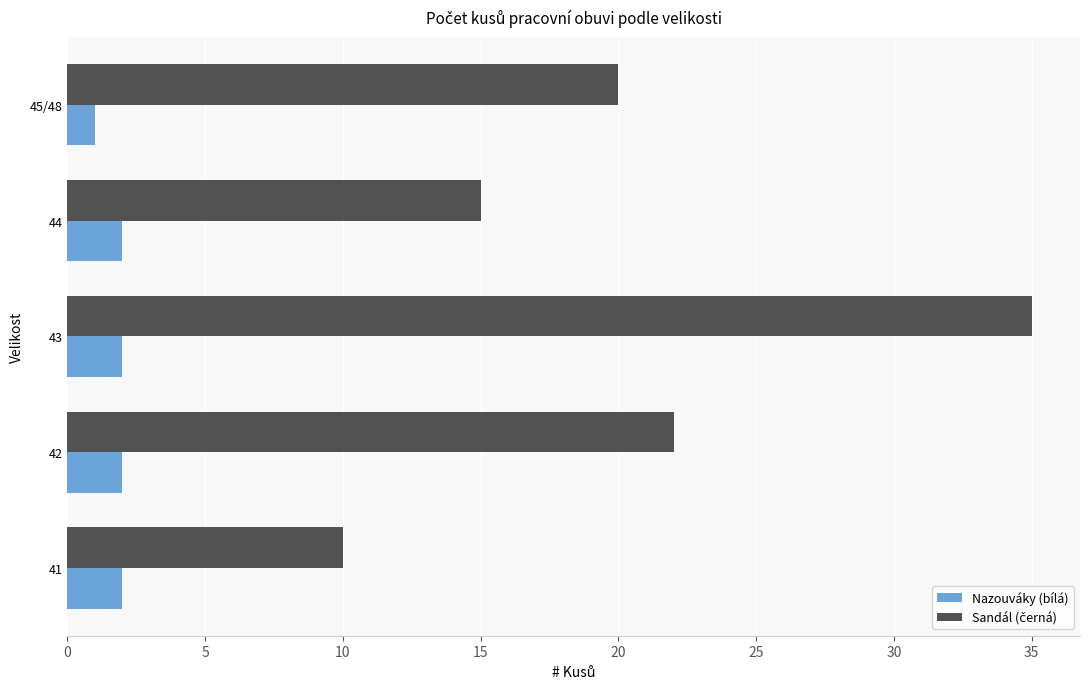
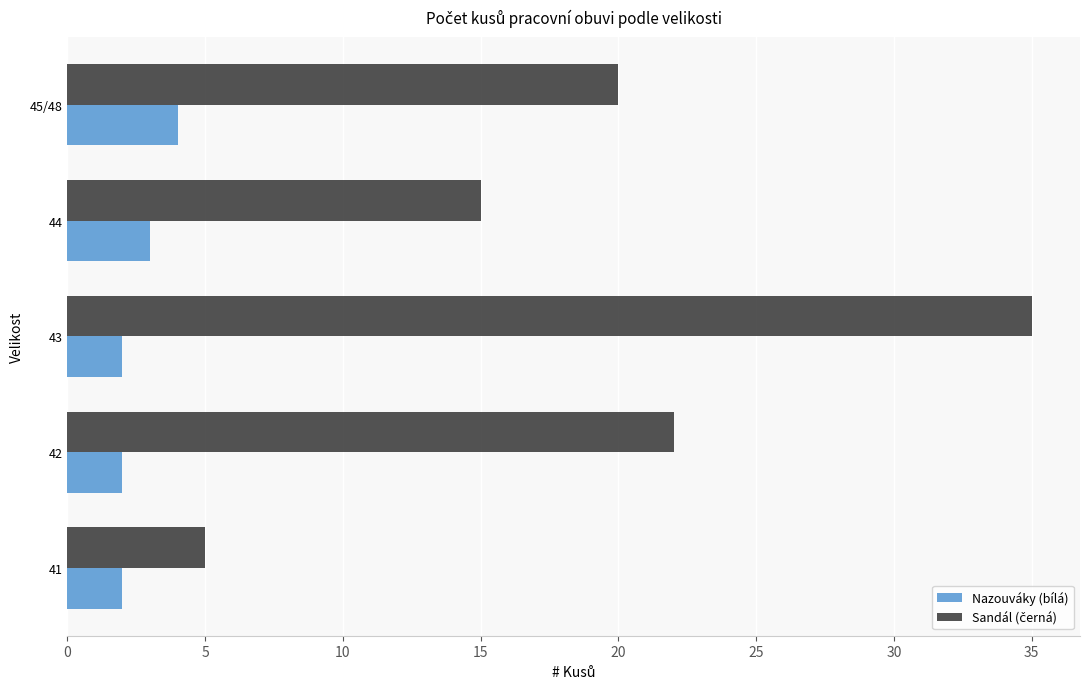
Nazouváky (bílá), 45/48: 1 -> 4
Nazouváky (bílá), 44: 2 -> 3
Sandál (černá), 41: 10 -> 5
